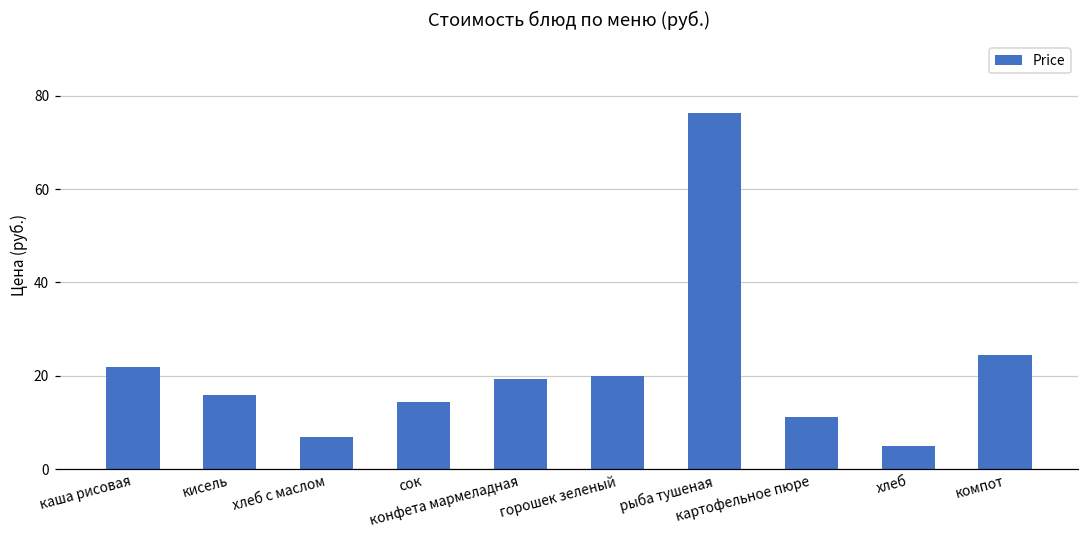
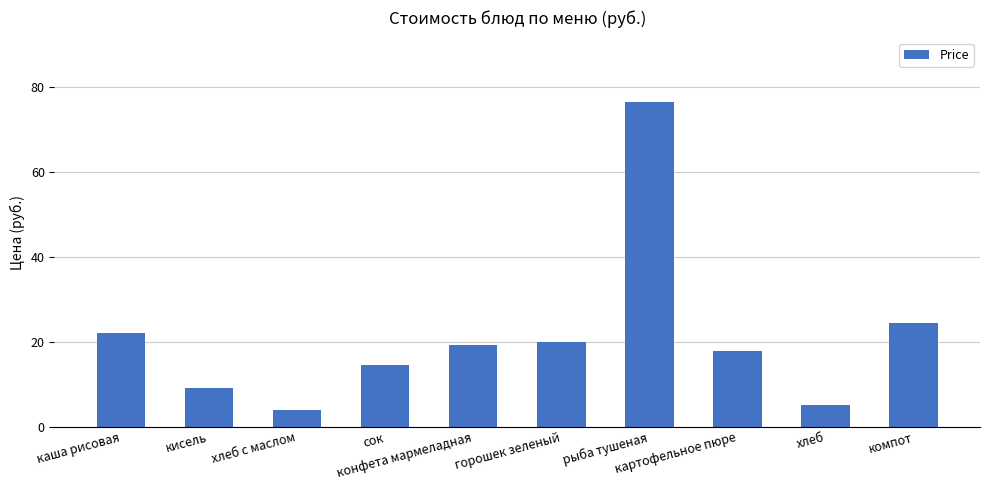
кисель: 16 -> 9
хлеб с маслом: 7 -> 4
картофельное пюре: 11 -> 18
